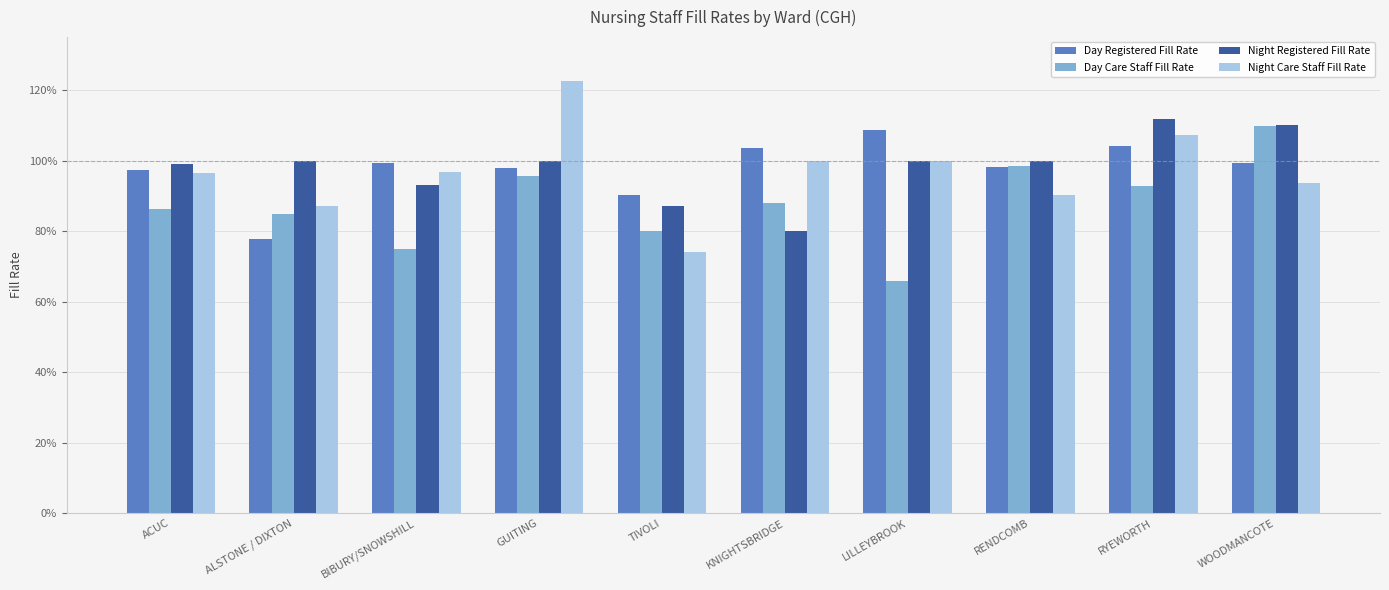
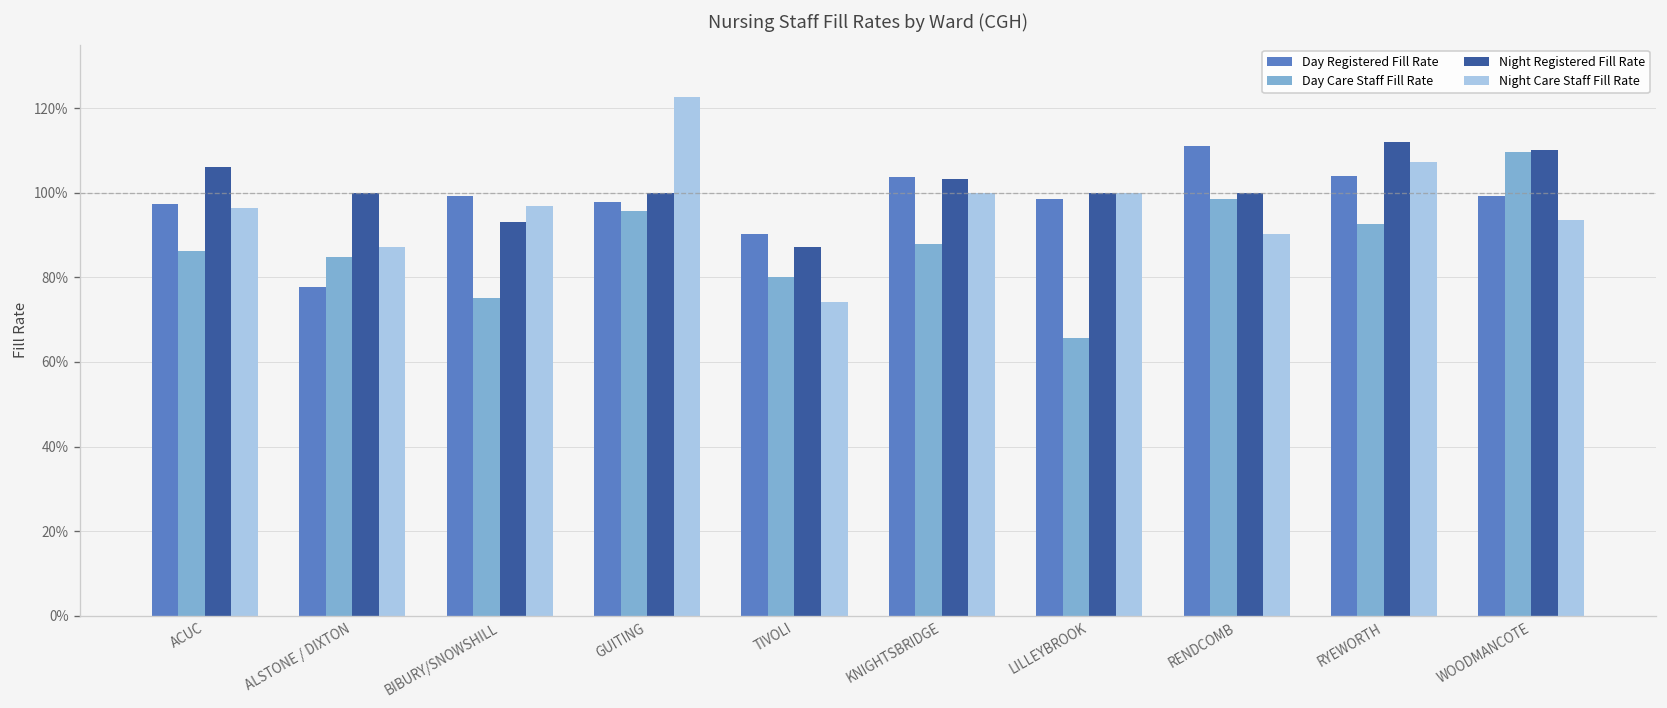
Night Registered Fill Rate, ACUC: 99% -> 106%
Night Registered Fill Rate, KNIGHTSBRIDGE: 80% -> 103%
Day Registered Fill Rate, LILLEYBROOK: 109% -> 98%
Day Registered Fill Rate, RENDCOMB: 98% -> 111%
